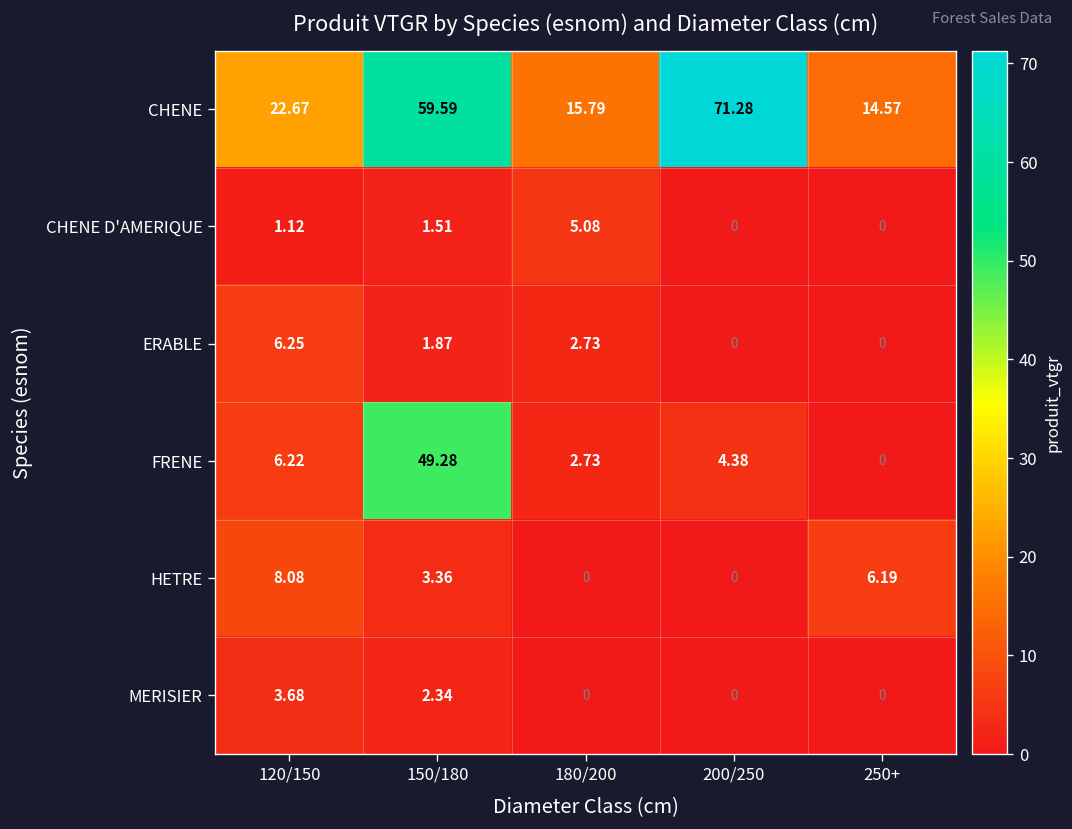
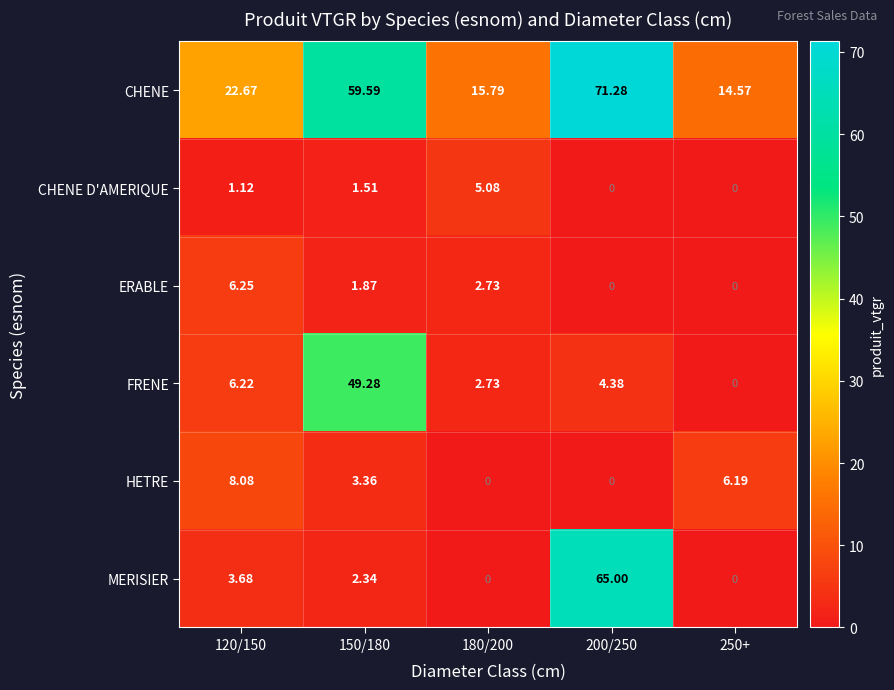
MERISIER, 200/250: 0 -> 65.00
